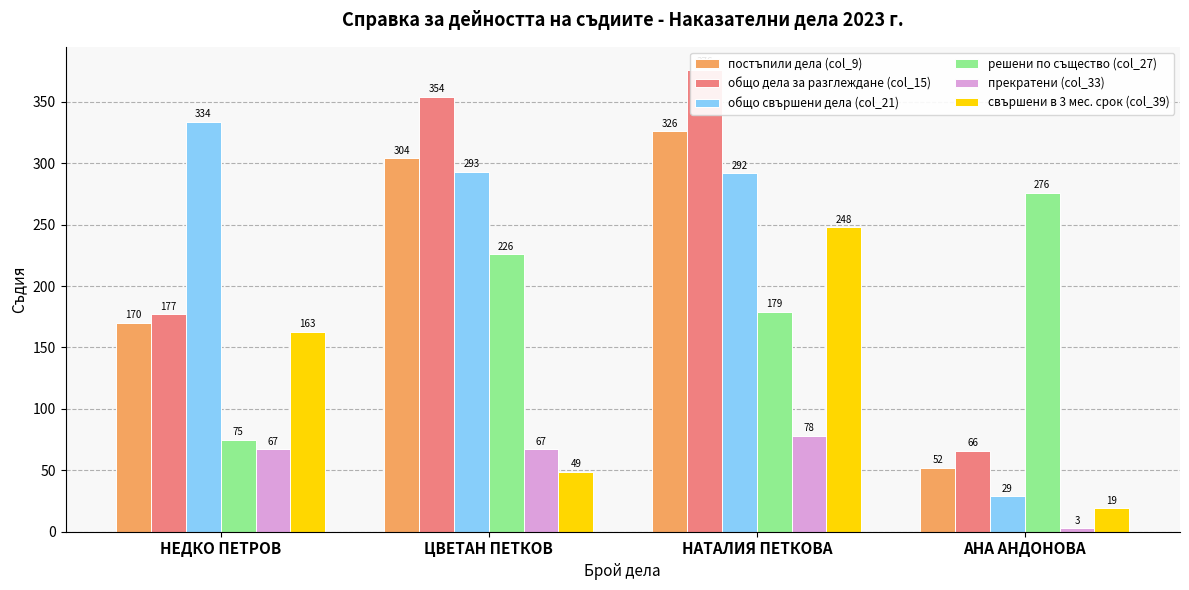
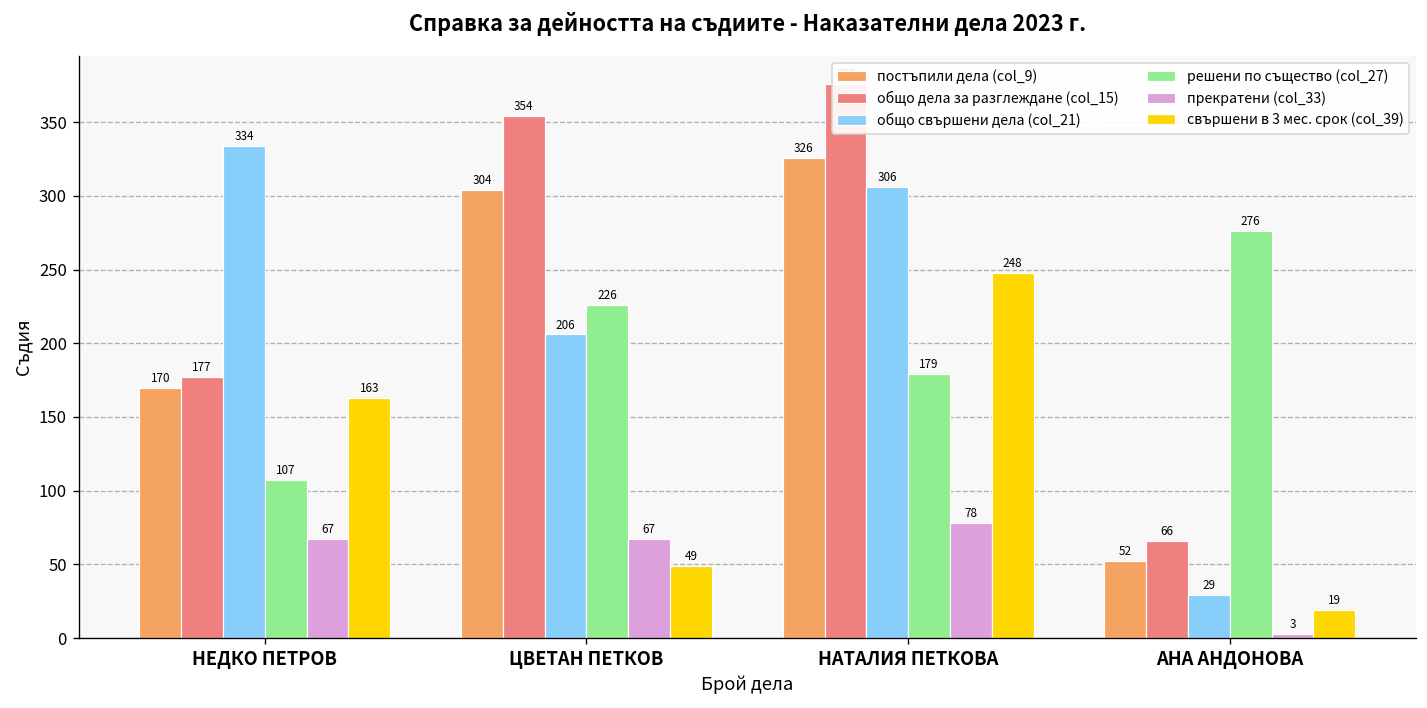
решени по същество (col_27), НЕДКО ПЕТРОВ: 75 -> 107
общо свършени дела (col_21), ЦВЕТАН ПЕТКОВ: 293 -> 206
общо свършени дела (col_21), НАТАЛИЯ ПЕТКОВА: 292 -> 306
